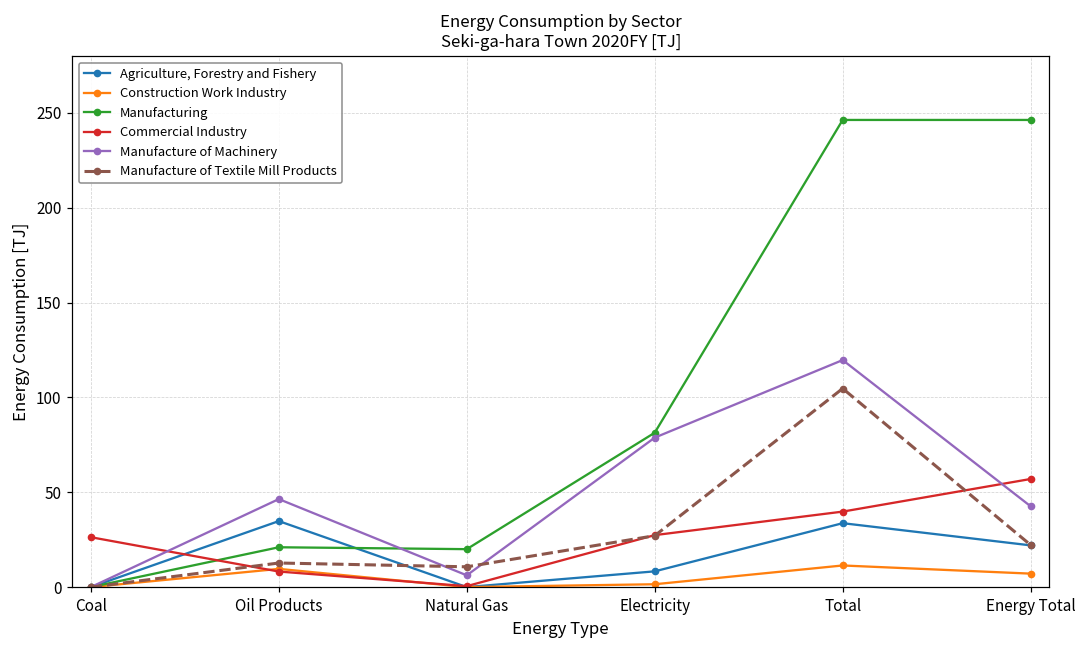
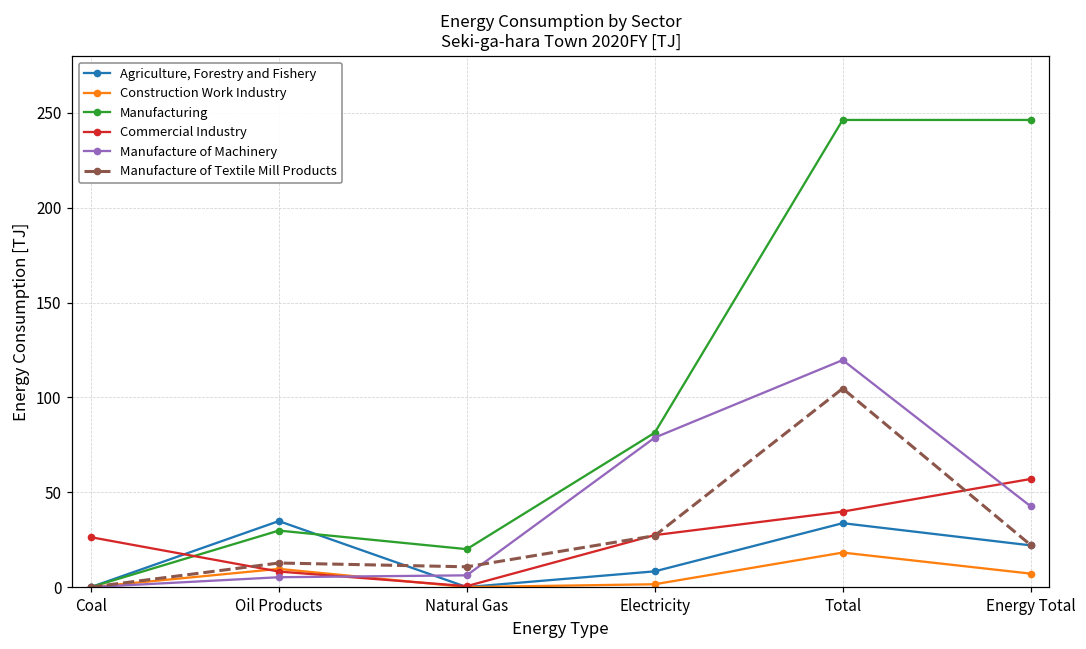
Manufacturing, Oil Products: 21 -> 30
Manufacture of Machinery, Oil Products: 46 -> 5
Construction Work Industry, Total: 11 -> 18
